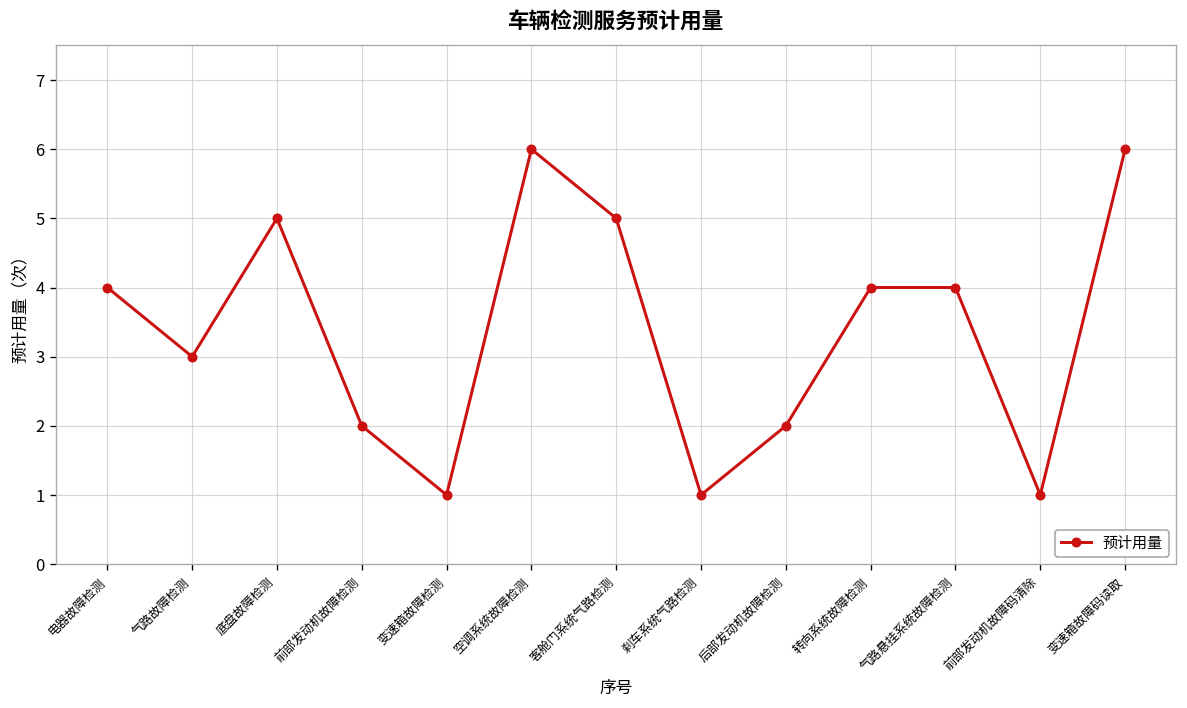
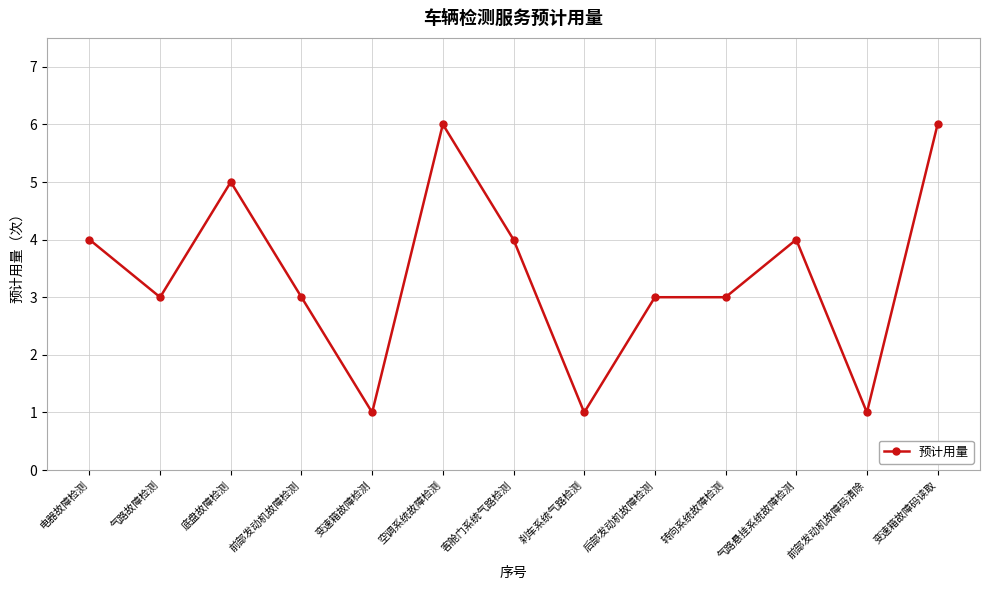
前部发动机故障检测: 2 -> 3
客舱门系统气路检测: 5 -> 4
后部发动机故障检测: 2 -> 3
转向系统故障检测: 4 -> 3
